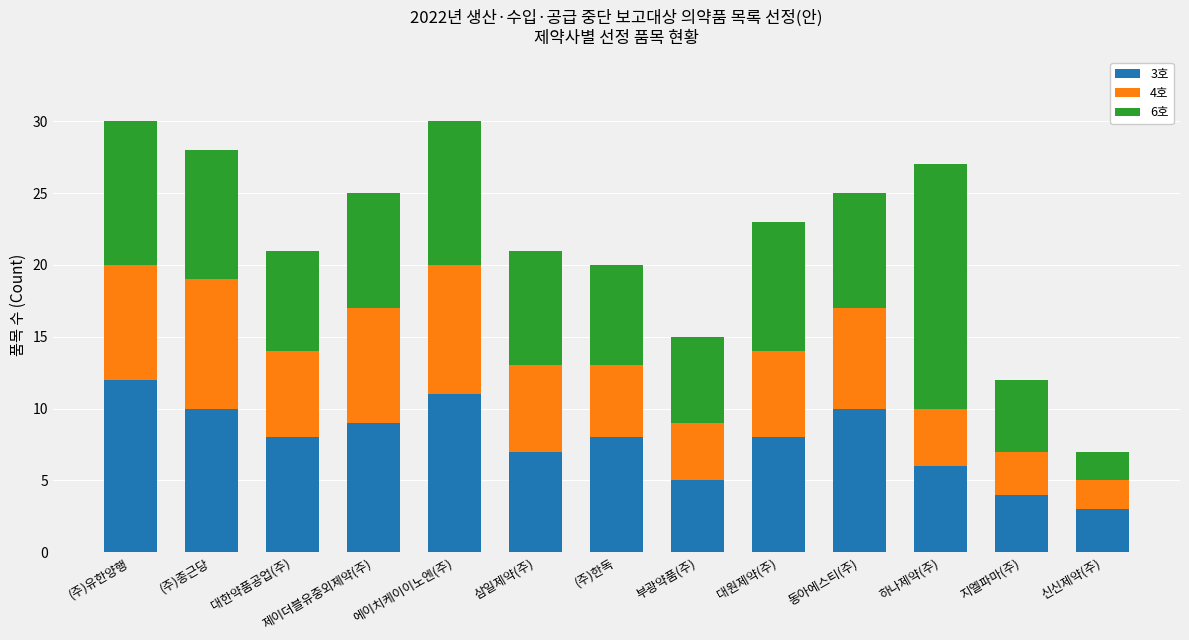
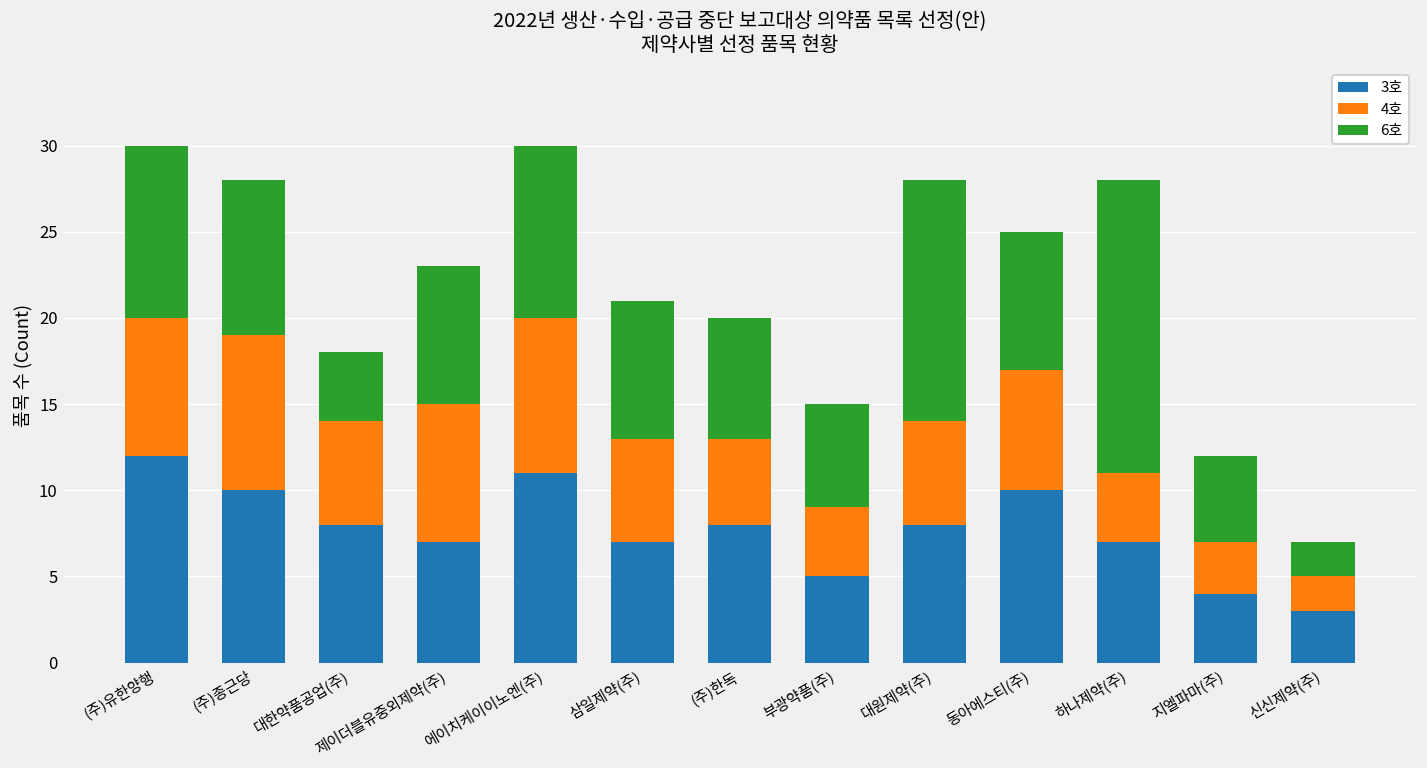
6호, 대한약품공업(주): 7 -> 4
3호, 제이더블유중외제약(주): 9 -> 7
6호, 대원제약(주): 9 -> 14
3호, 하나제약(주): 6 -> 7
